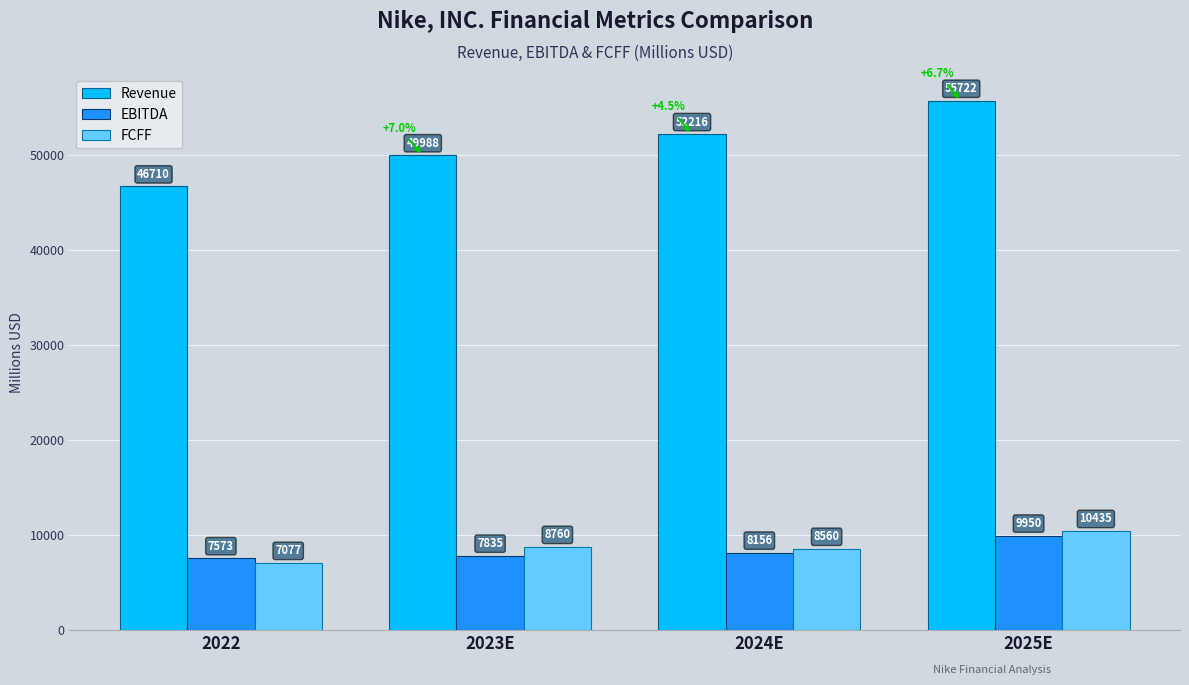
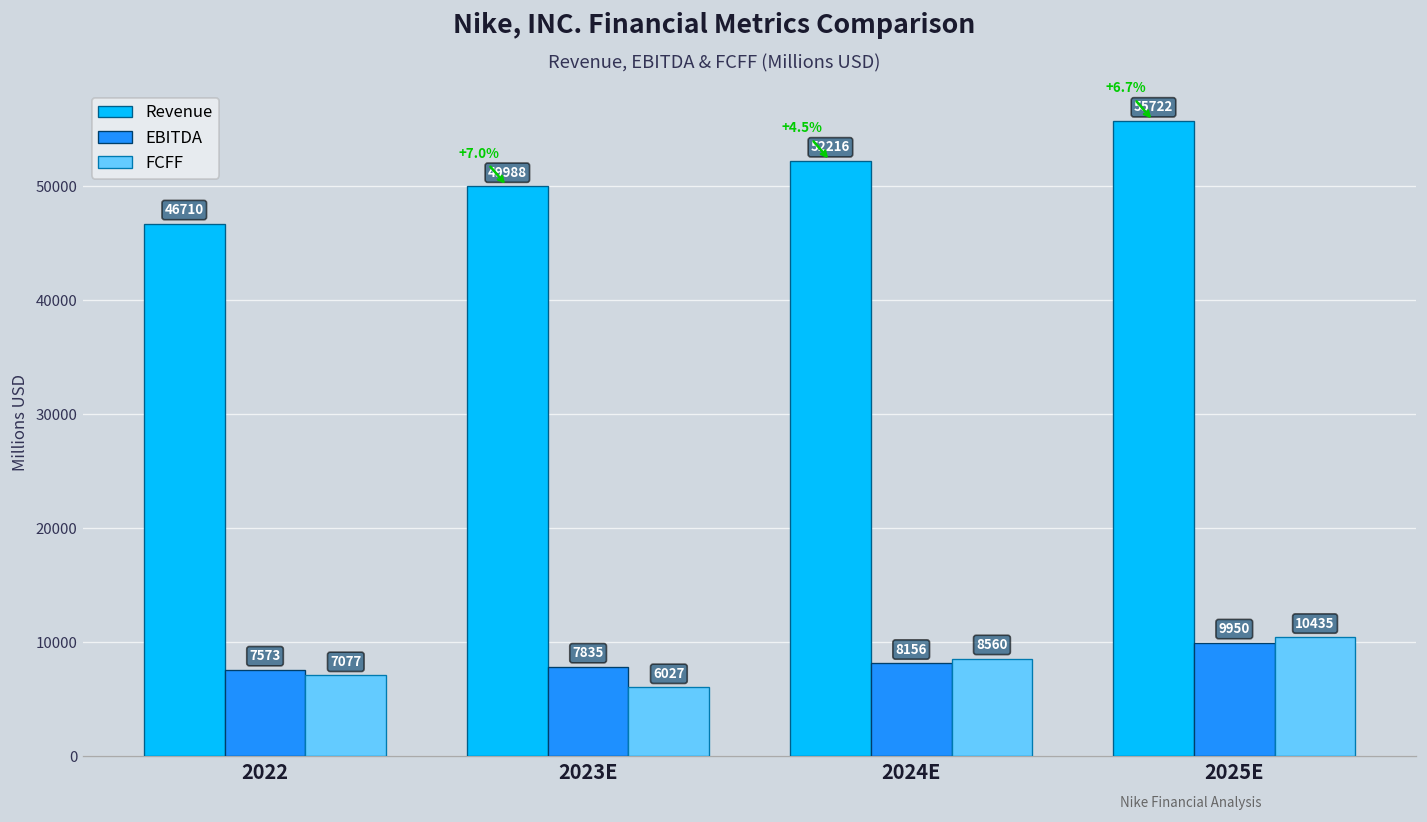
FCFF, 2023E: 8760 -> 6027
